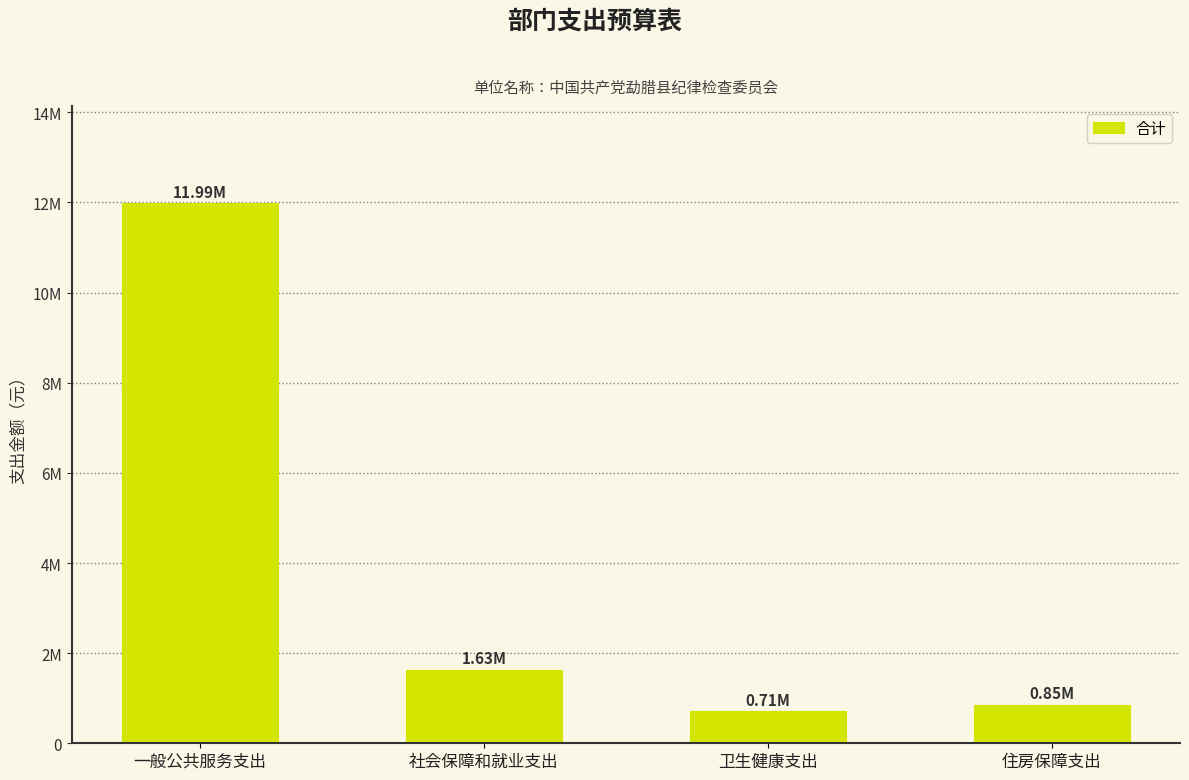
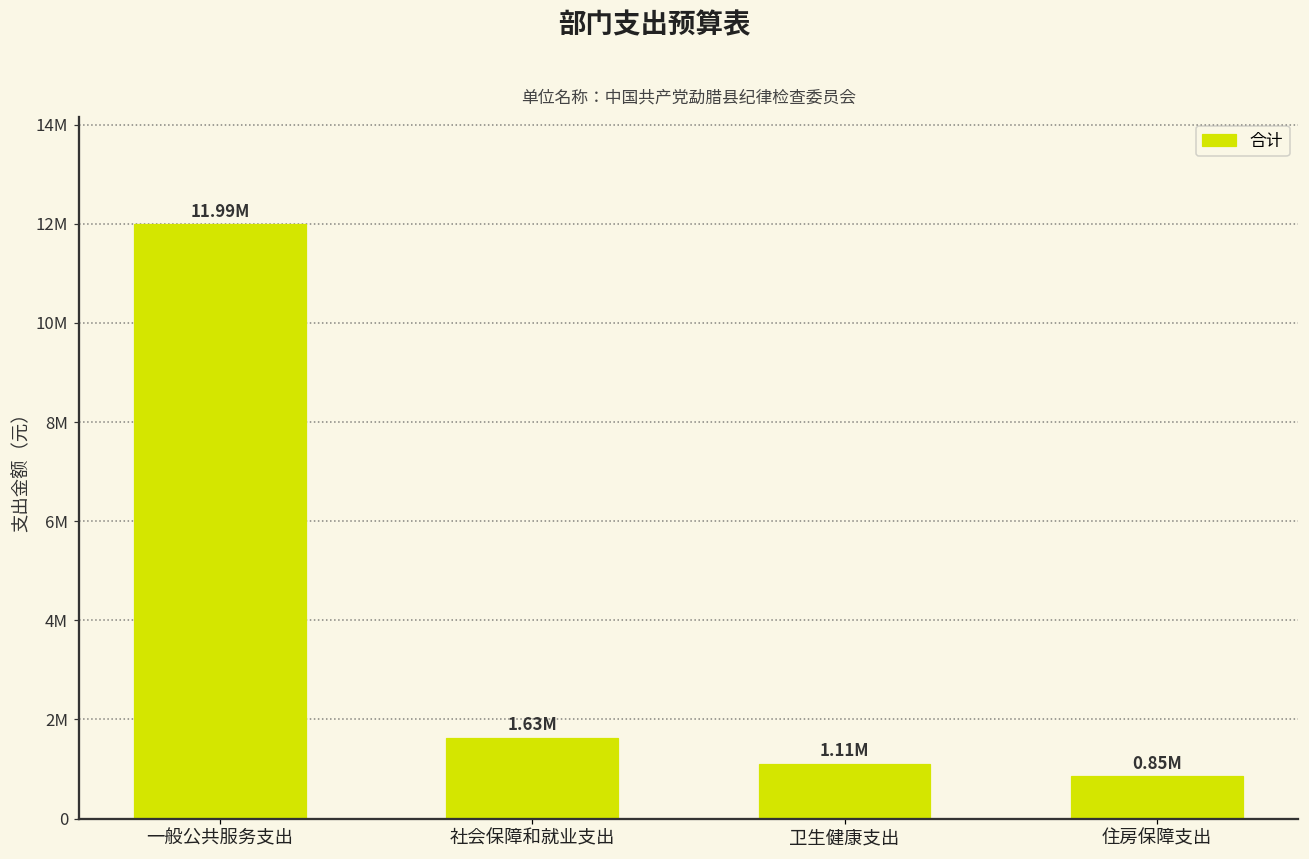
卫生健康支出: 0.71M -> 1.11M
